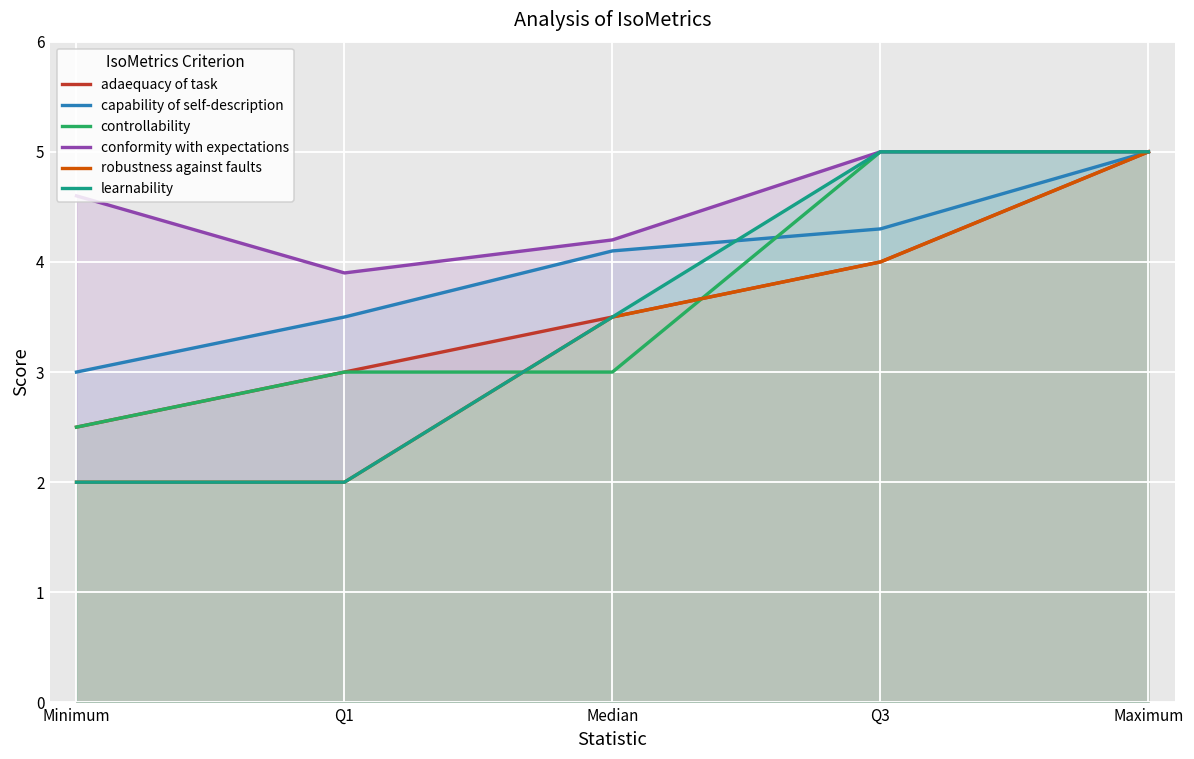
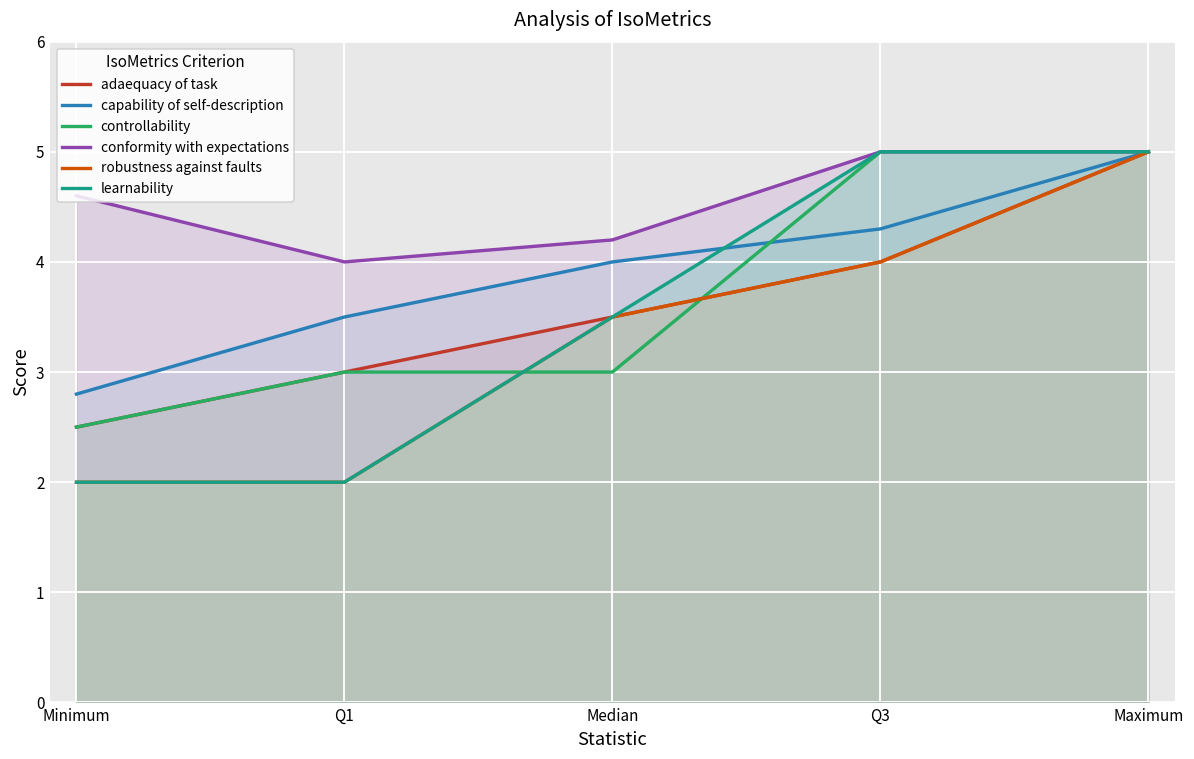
capability of self-description, Minimum: 3.0 -> 2.8
conformity with expectations, Q1: 3.9 -> 4.0
capability of self-description, Median: 4.1 -> 4.0
